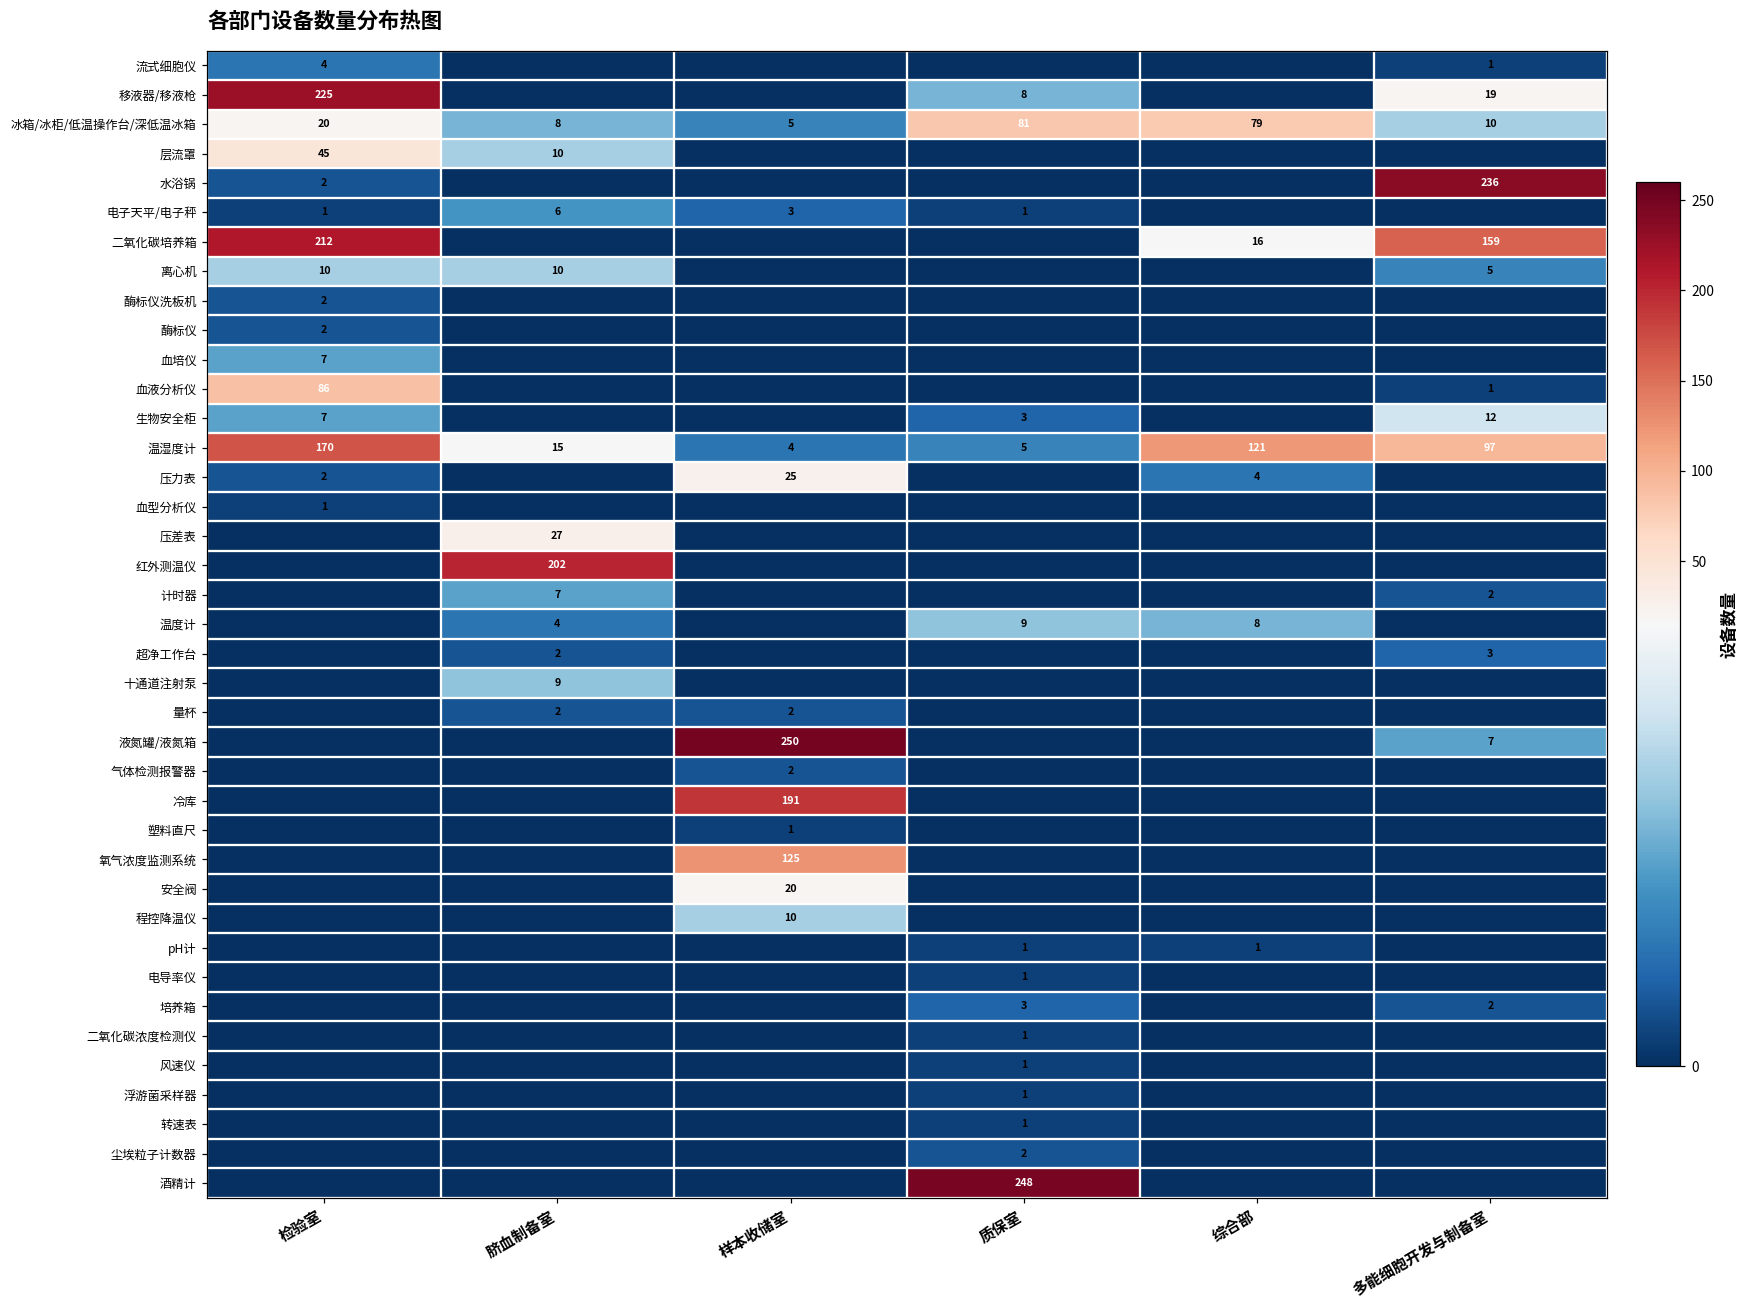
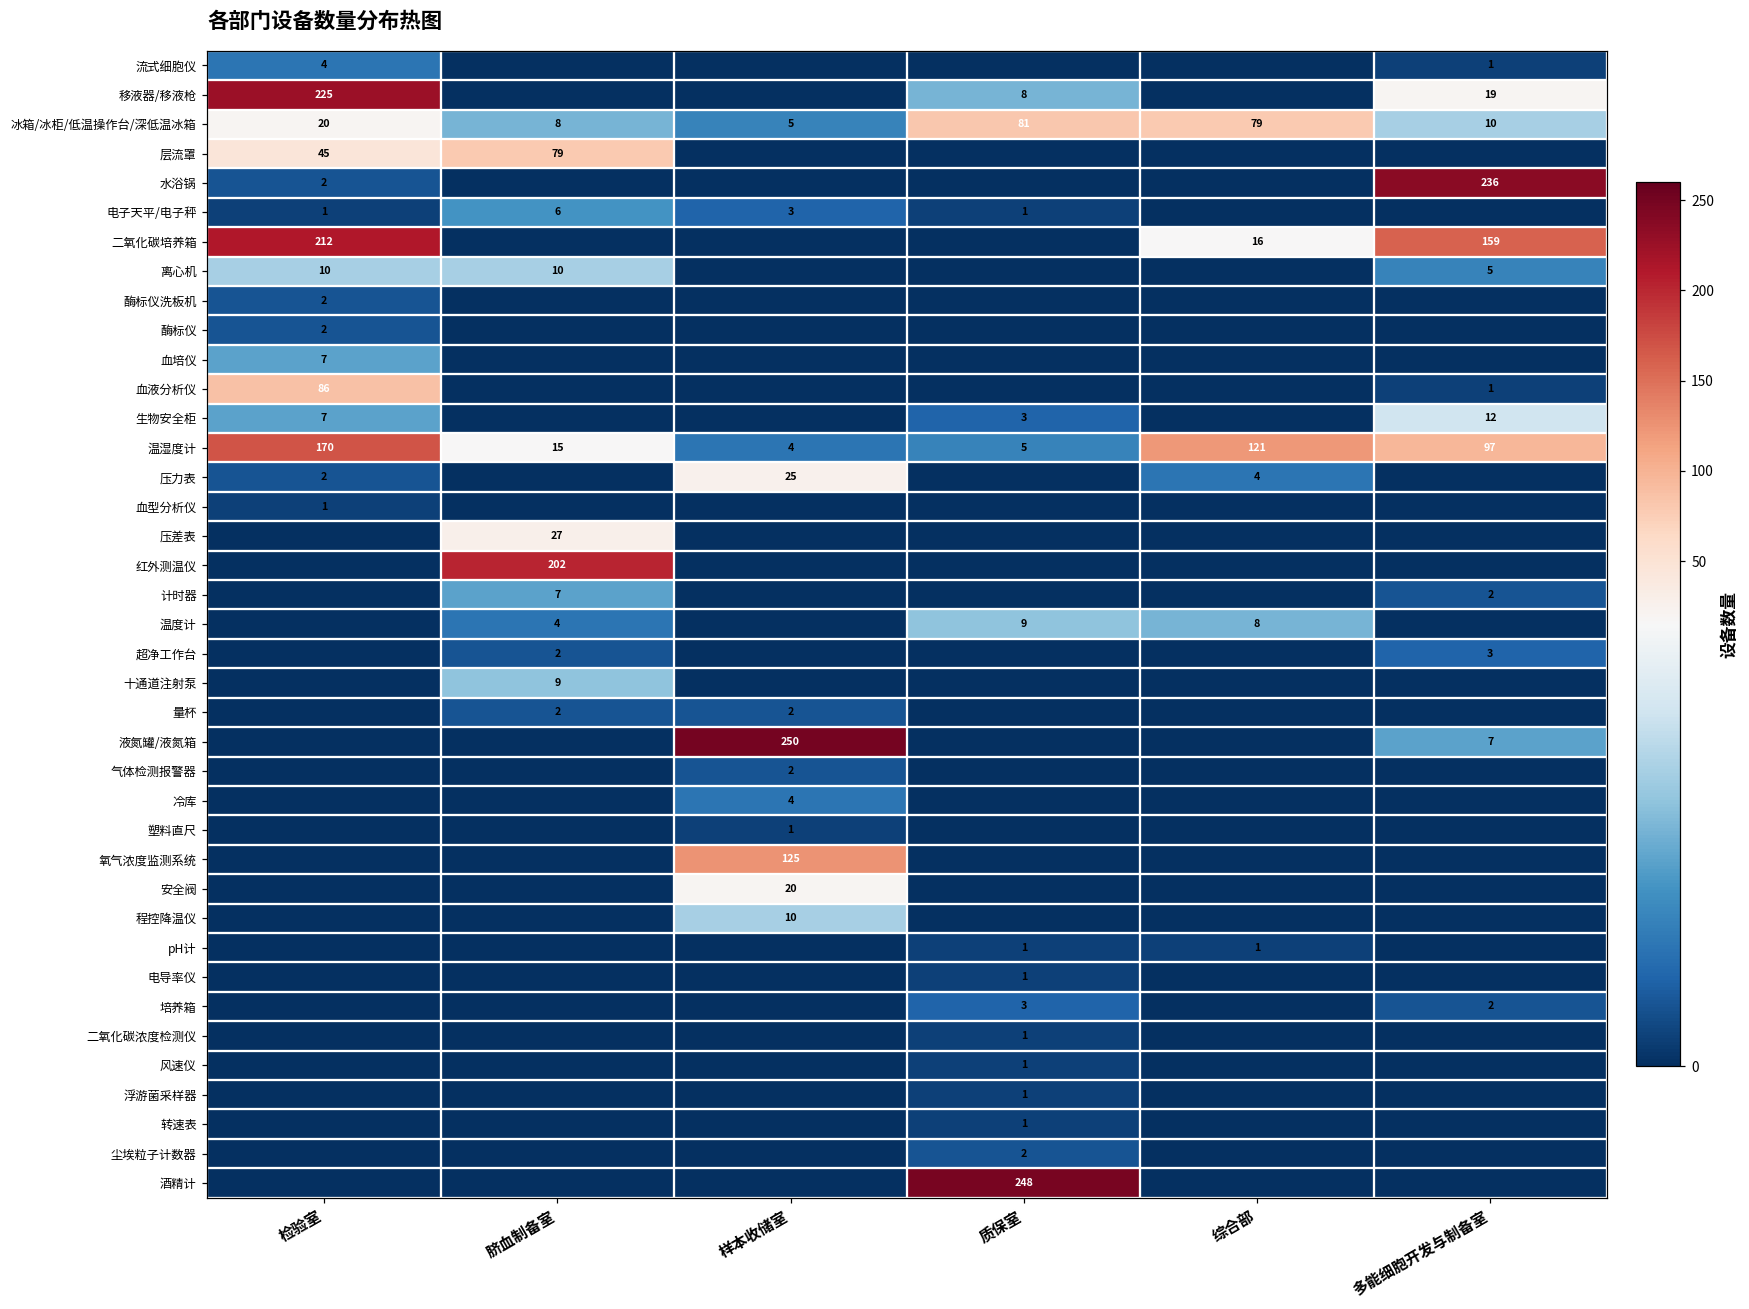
层流罩, 脐血制备室: 10 -> 79
冷库, 样本收储室: 191 -> 4
